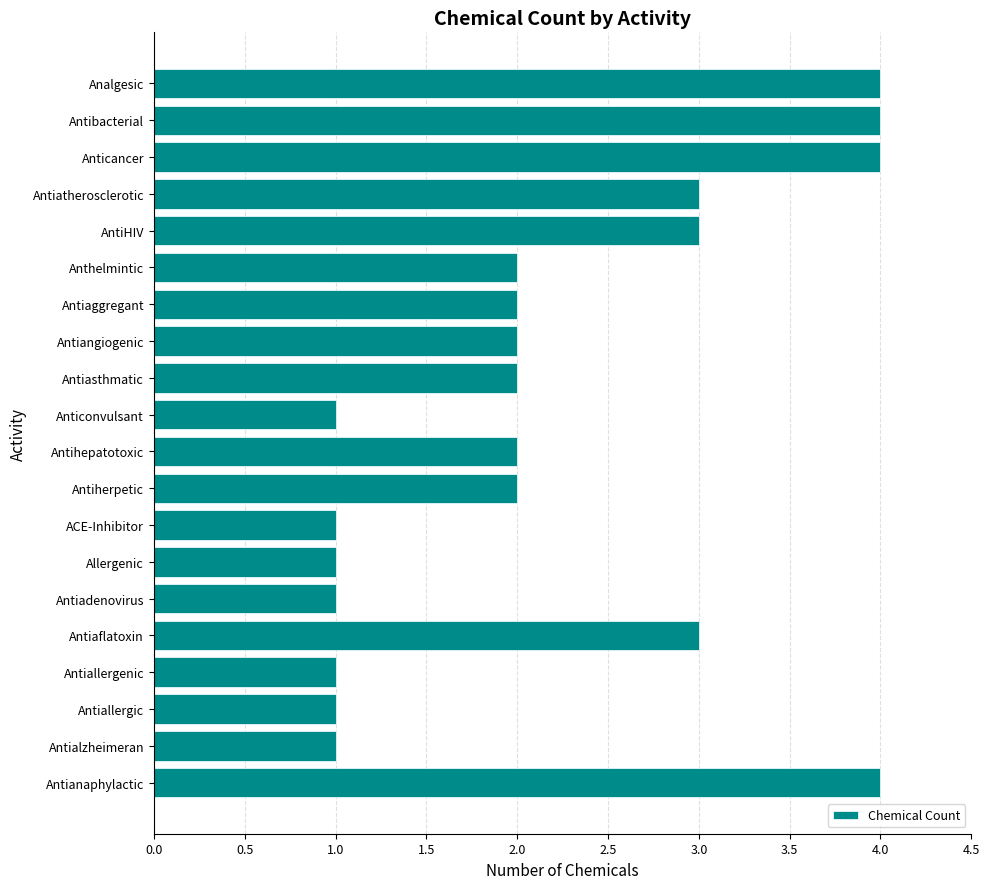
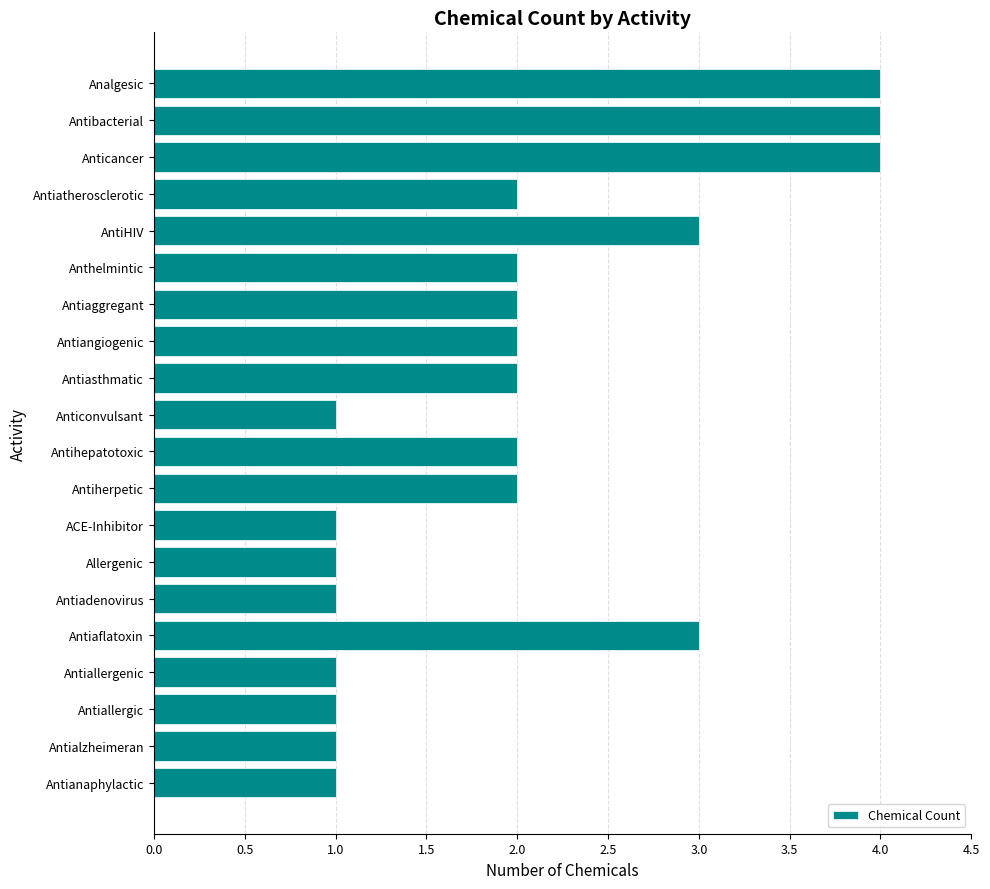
Antiatherosclerotic: 3 -> 2
Antianaphylactic: 4 -> 1
